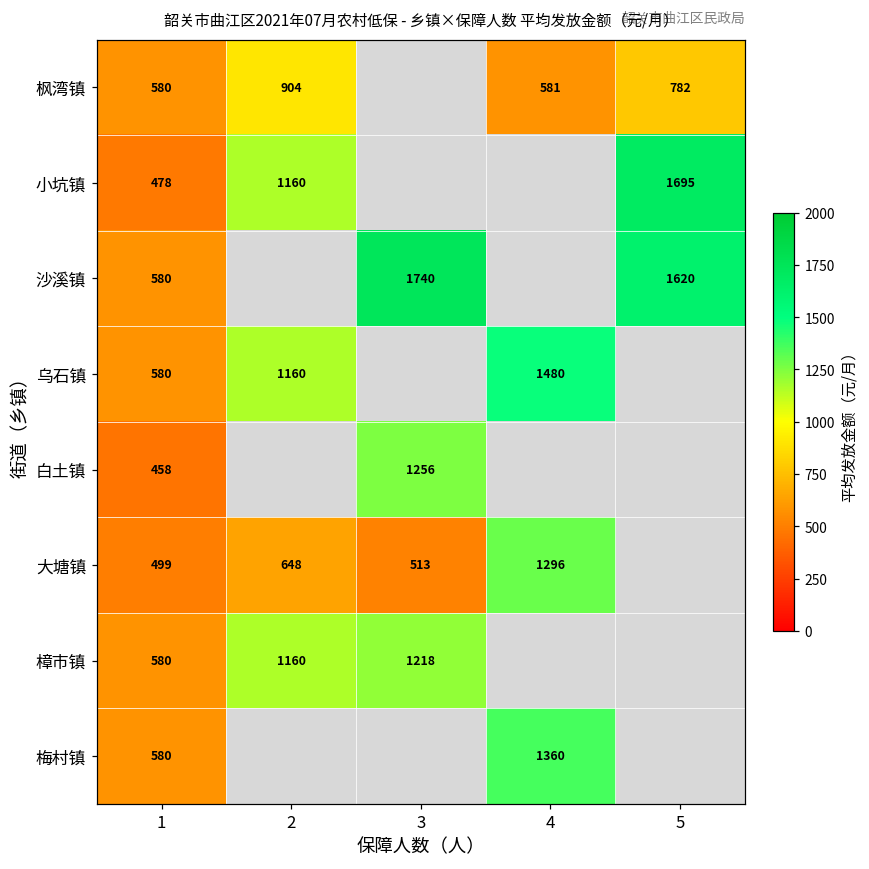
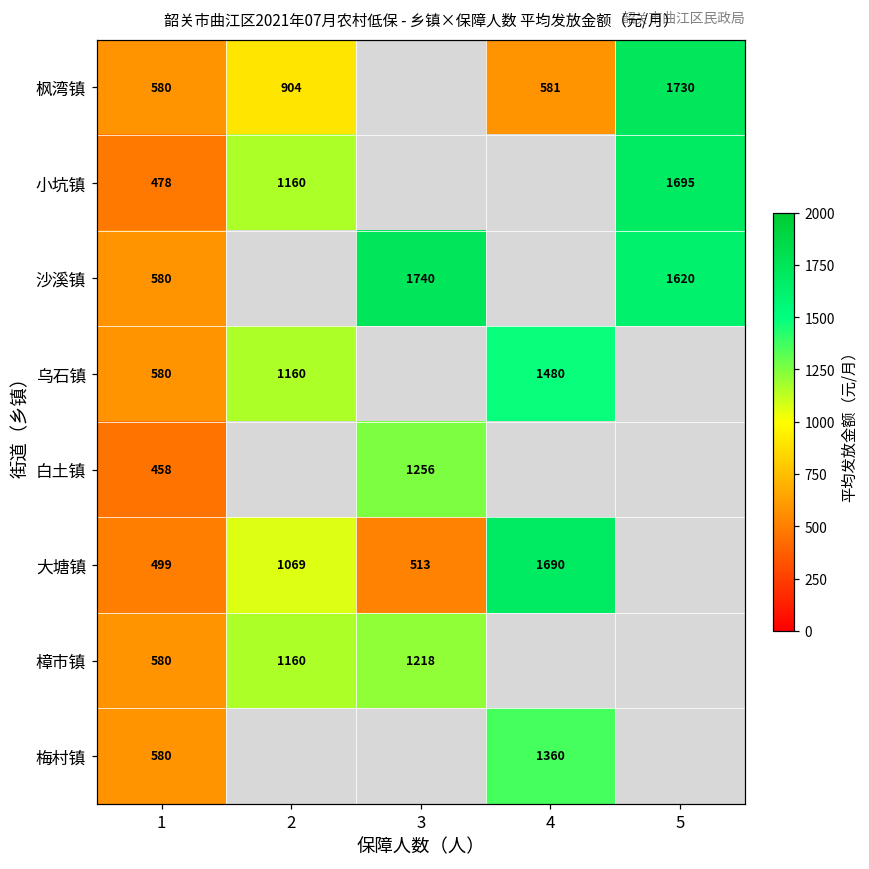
枫湾镇, 5: 782 -> 1730
大塘镇, 2: 648 -> 1069
大塘镇, 4: 1296 -> 1690
